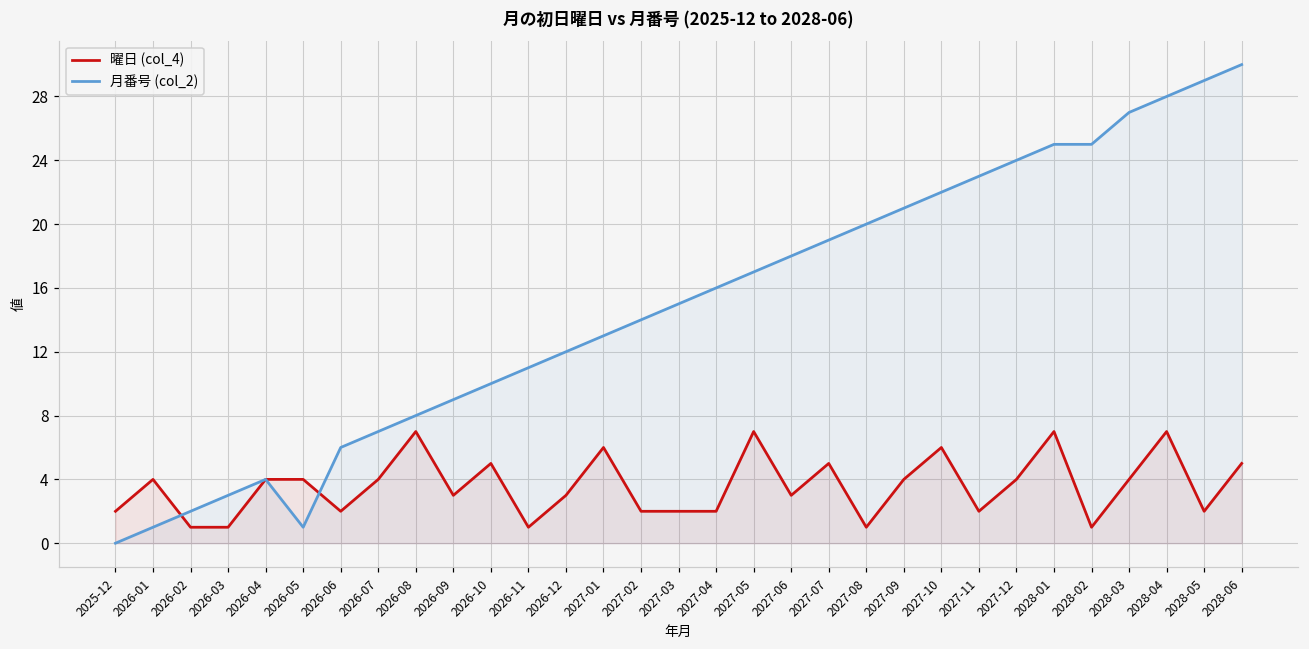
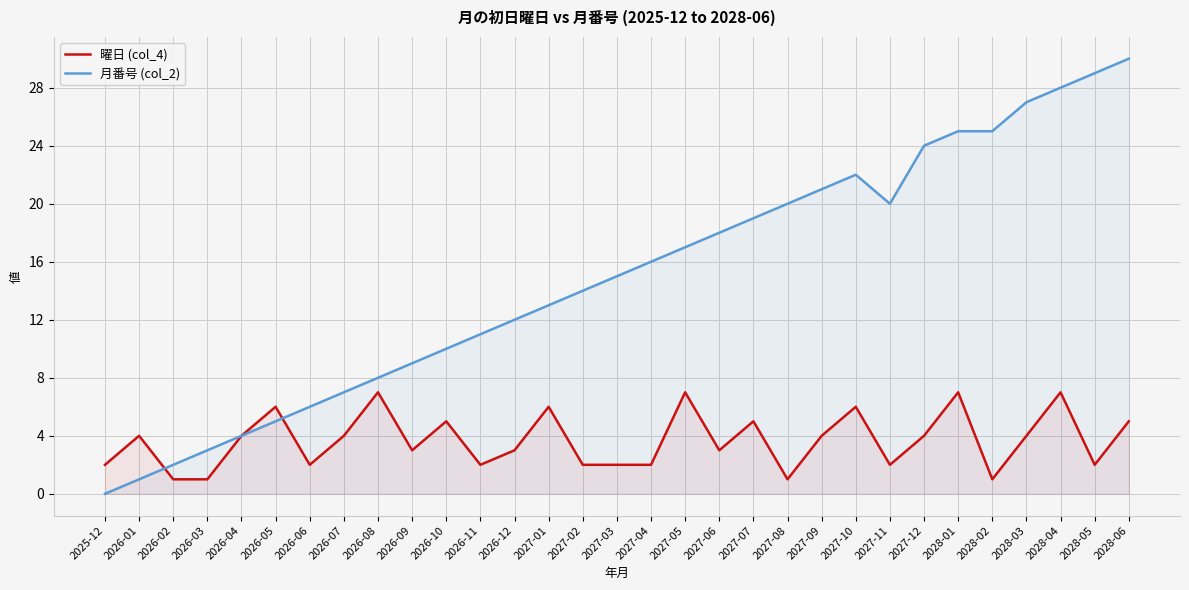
曜日 (col_4), 2026-05: 4 -> 6
月番号 (col_2), 2026-05: 1 -> 5
曜日 (col_4), 2026-11: 1 -> 2
月番号 (col_2), 2027-11: 23 -> 20
